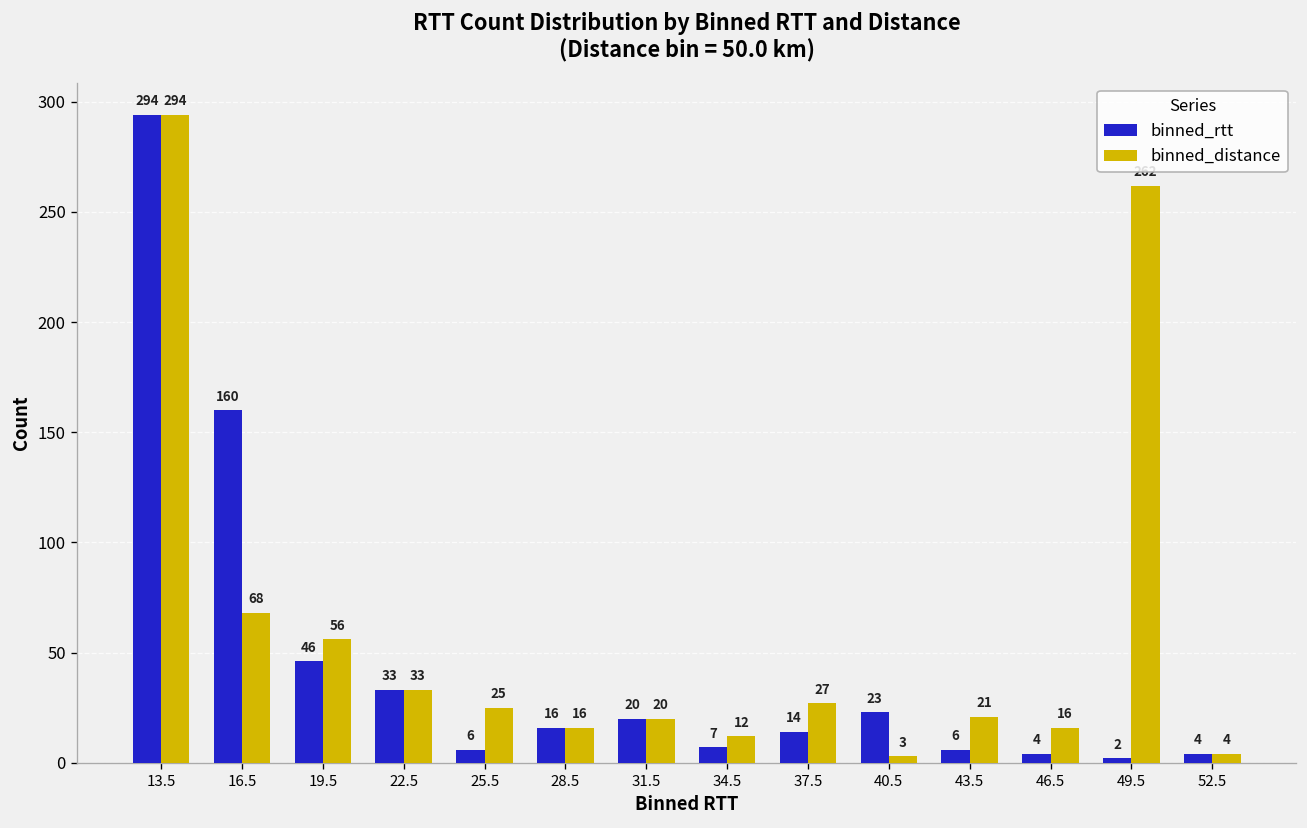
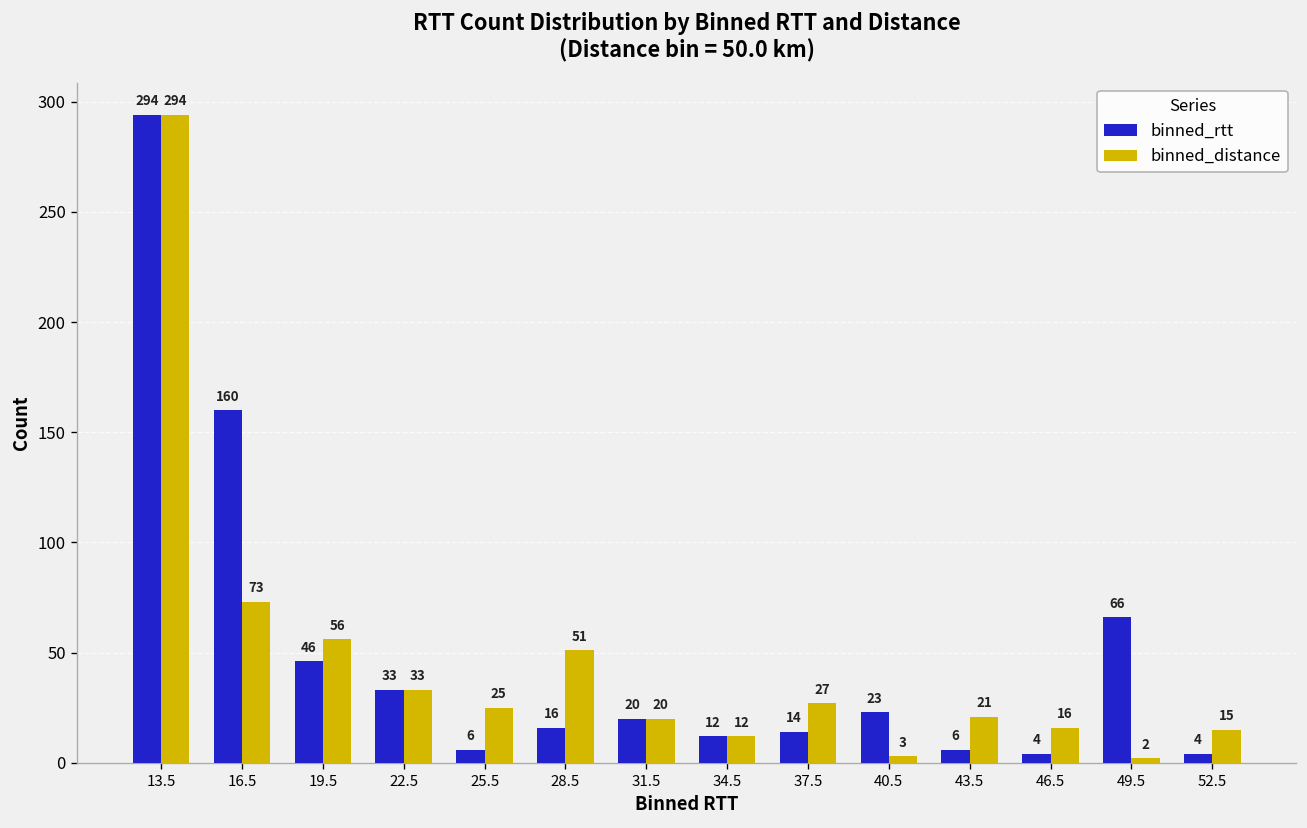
binned_distance, 16.5: 68 -> 73
binned_distance, 28.5: 16 -> 51
binned_rtt, 34.5: 7 -> 12
binned_rtt, 49.5: 2 -> 66
binned_distance, 49.5: 262 -> 2
binned_distance, 52.5: 4 -> 15
